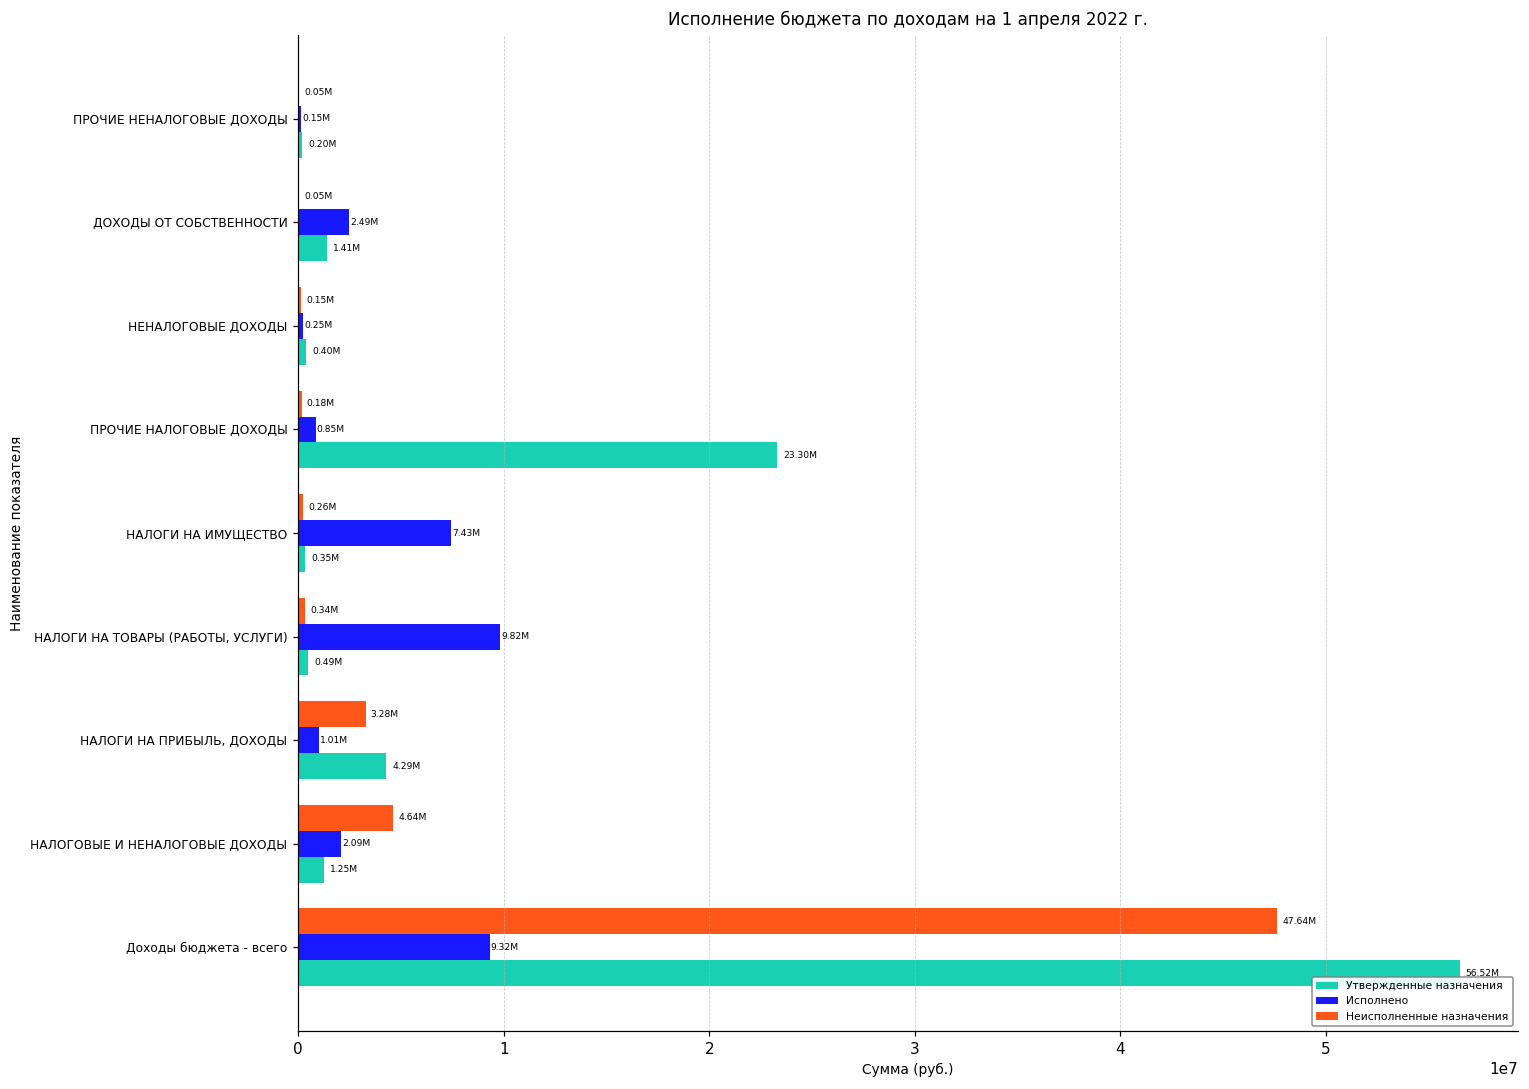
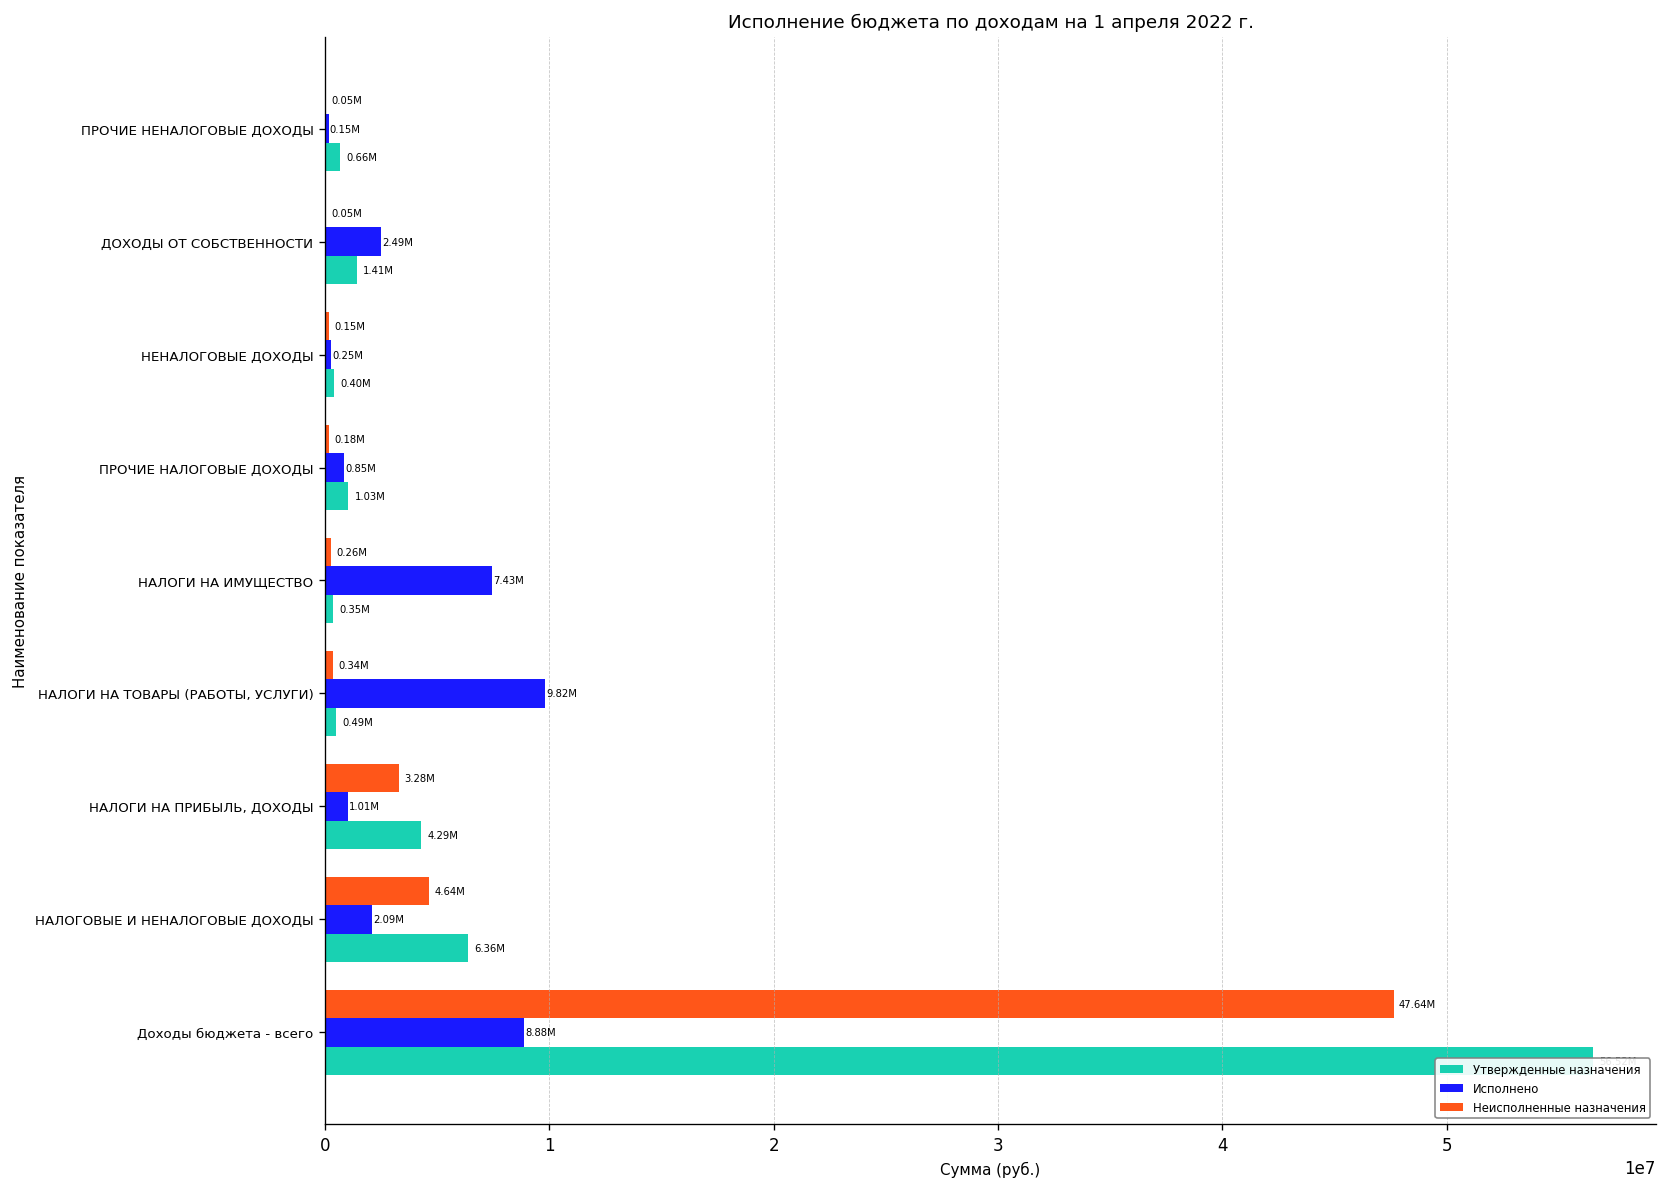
Утвержденные назначения, ПРОЧИЕ НЕНАЛОГОВЫЕ ДОХОДЫ: 0.20M -> 0.66M
Утвержденные назначения, ПРОЧИЕ НАЛОГОВЫЕ ДОХОДЫ: 23.30M -> 1.03M
Утвержденные назначения, НАЛОГОВЫЕ И НЕНАЛОГОВЫЕ ДОХОДЫ: 1.25M -> 6.36M
Исполнено, Доходы бюджета - всего: 9.32M -> 8.88M
